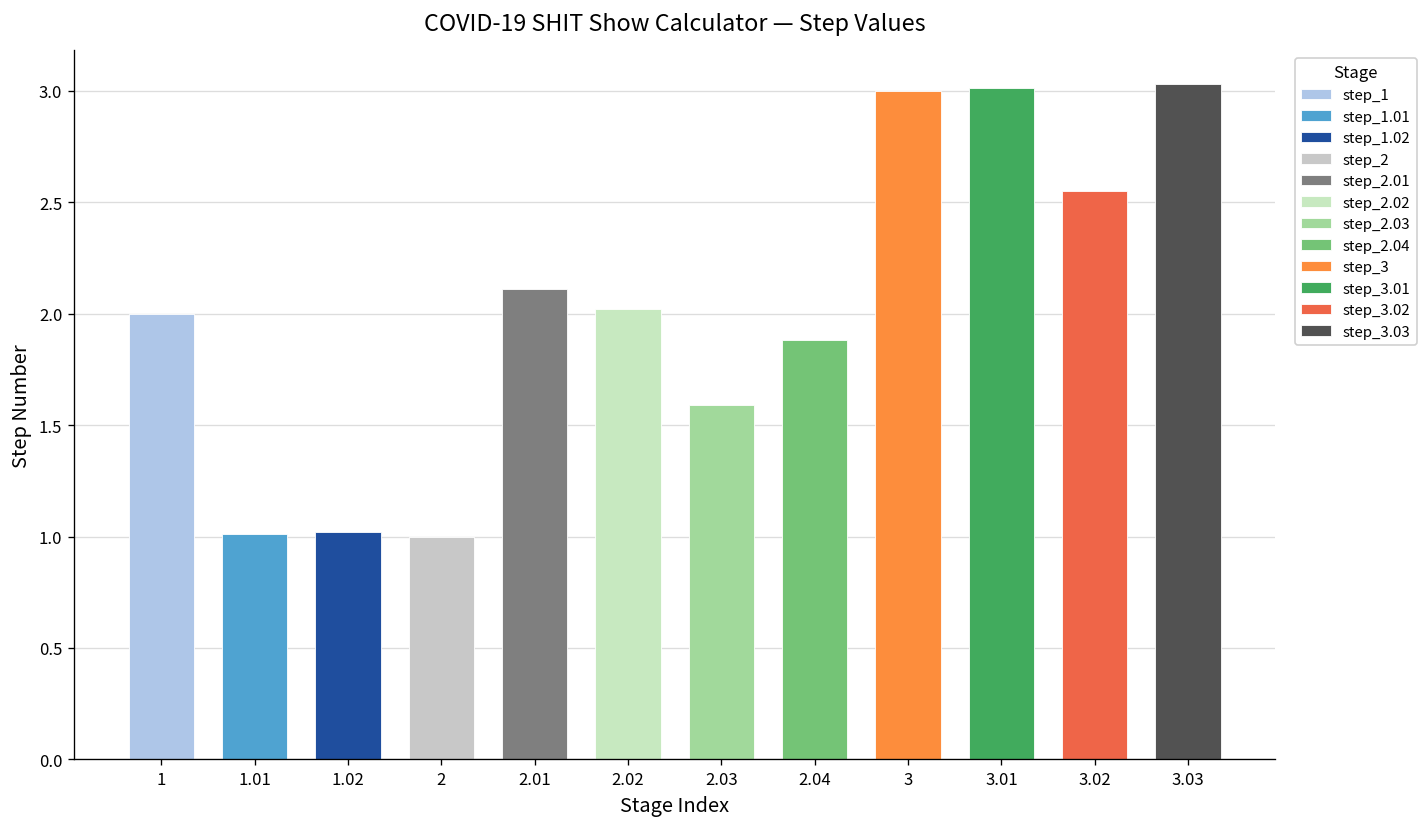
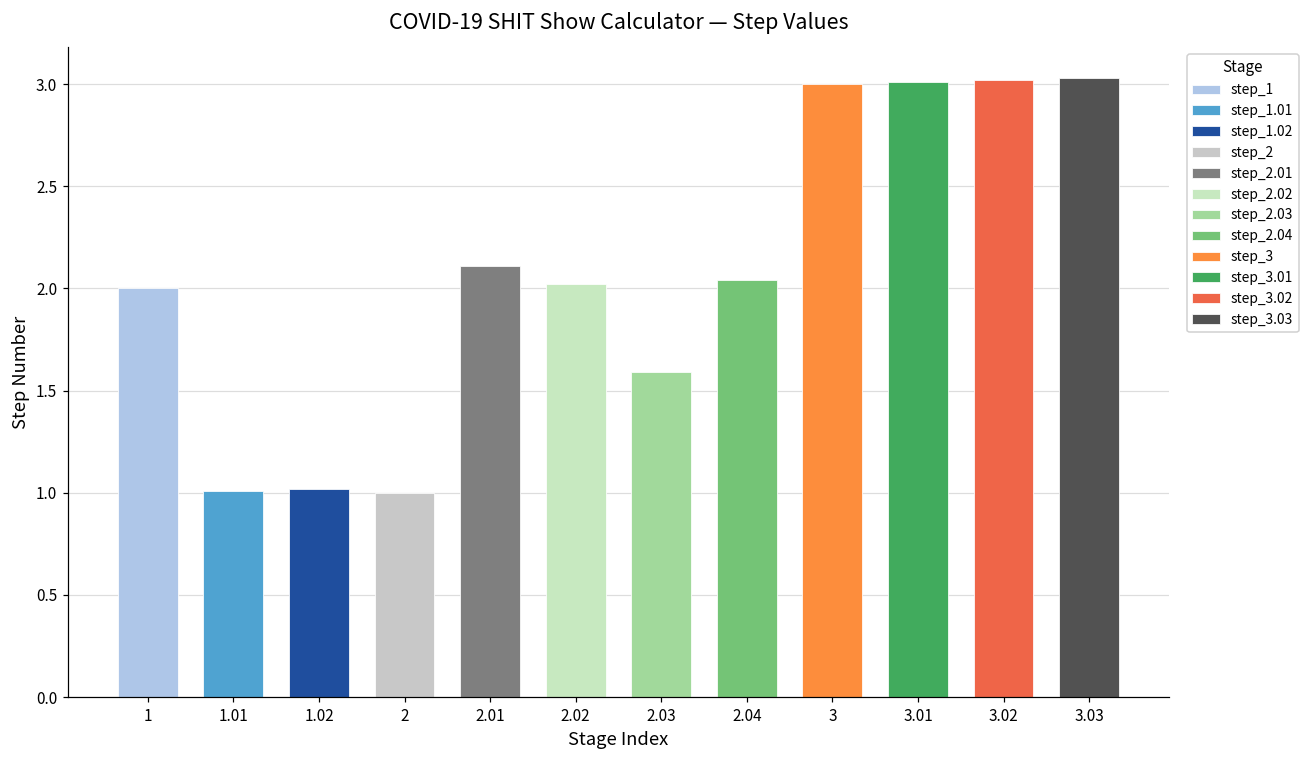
2.04: 1.88 -> 2.04
3.02: 2.55 -> 3.02
